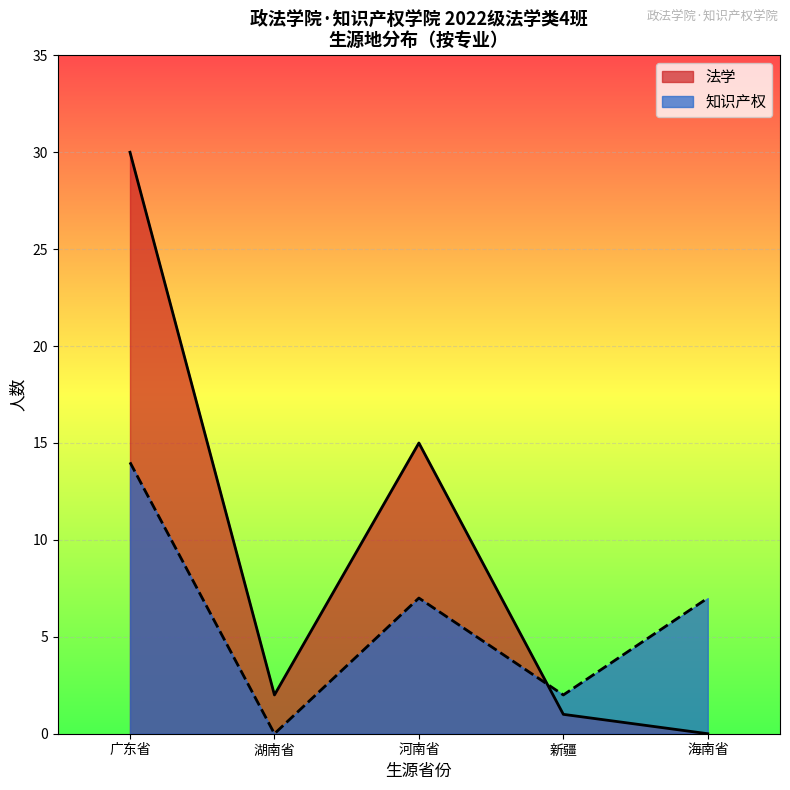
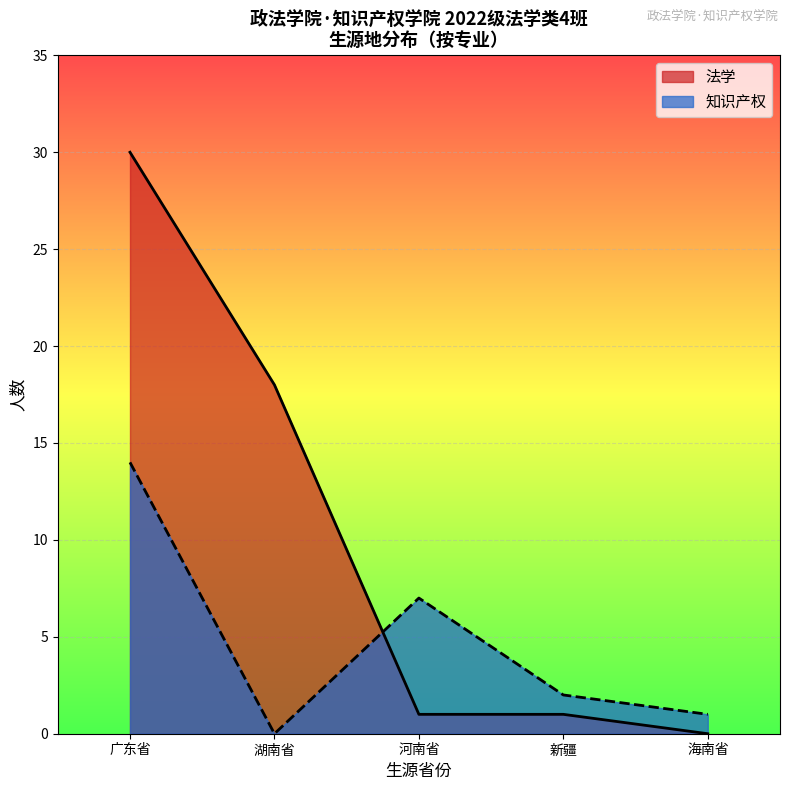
法学, 湖南省: 2 -> 18
法学, 河南省: 15 -> 1
知识产权, 海南省: 7 -> 1
